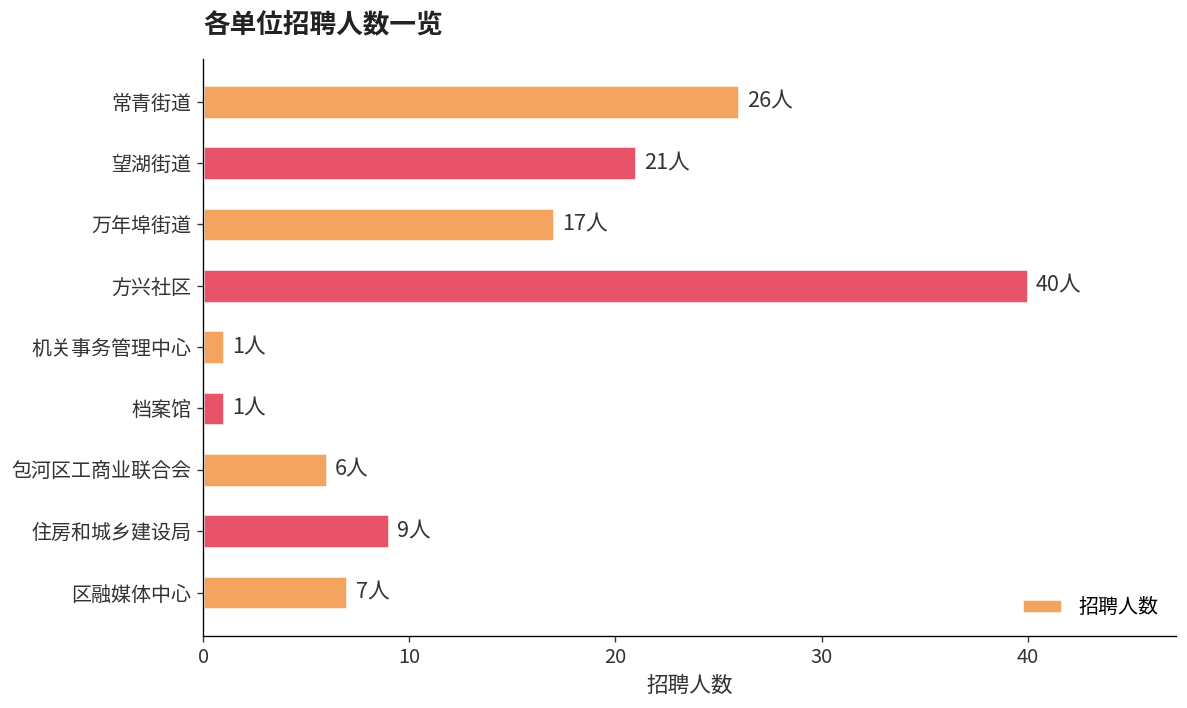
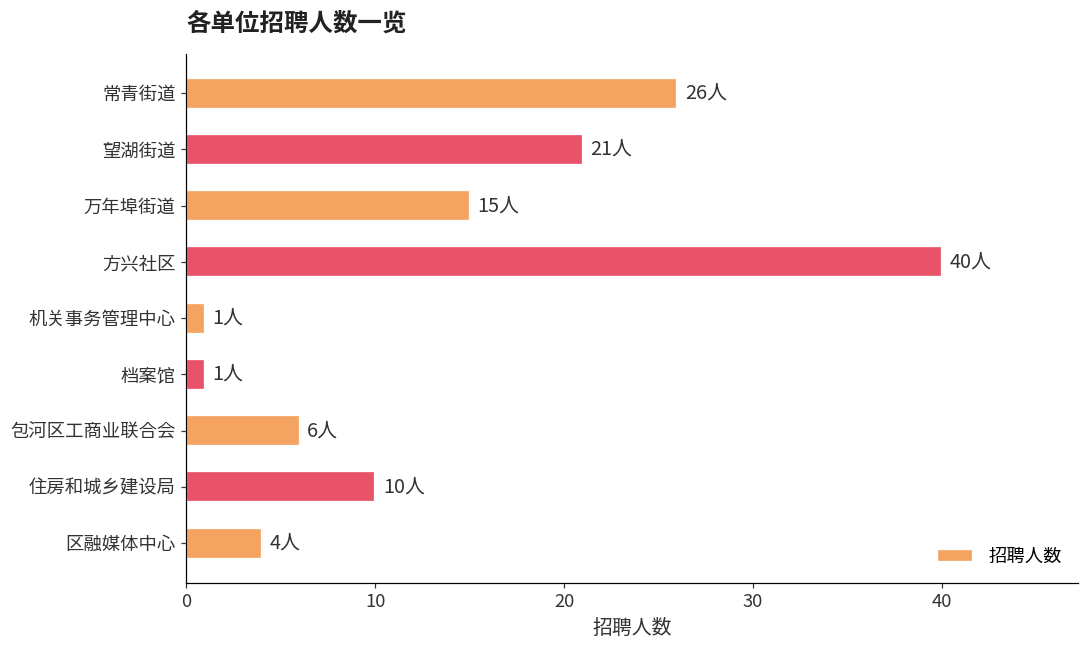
万年埠街道: 17人 -> 15人
住房和城乡建设局: 9人 -> 10人
区融媒体中心: 7人 -> 4人
